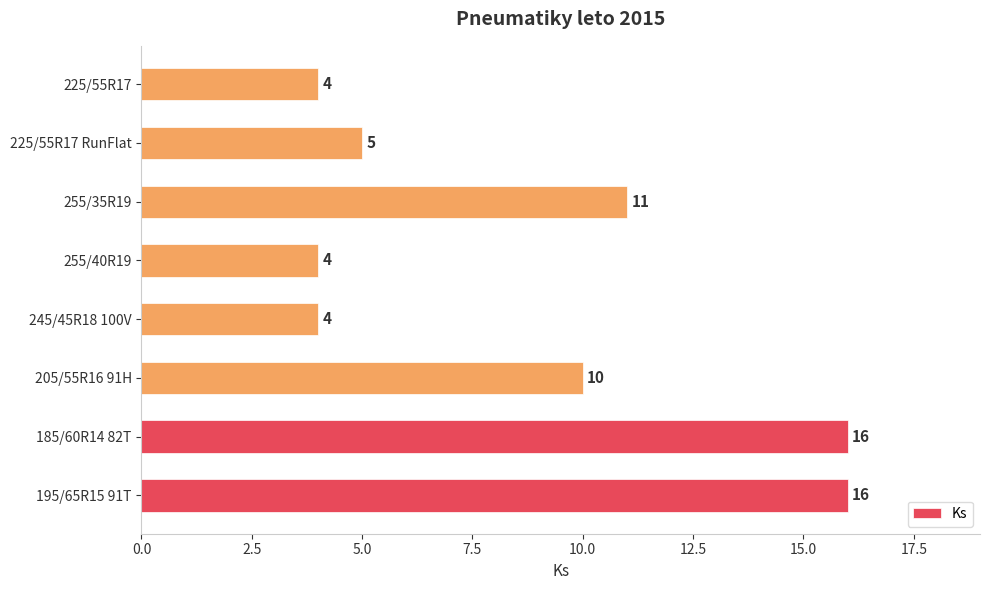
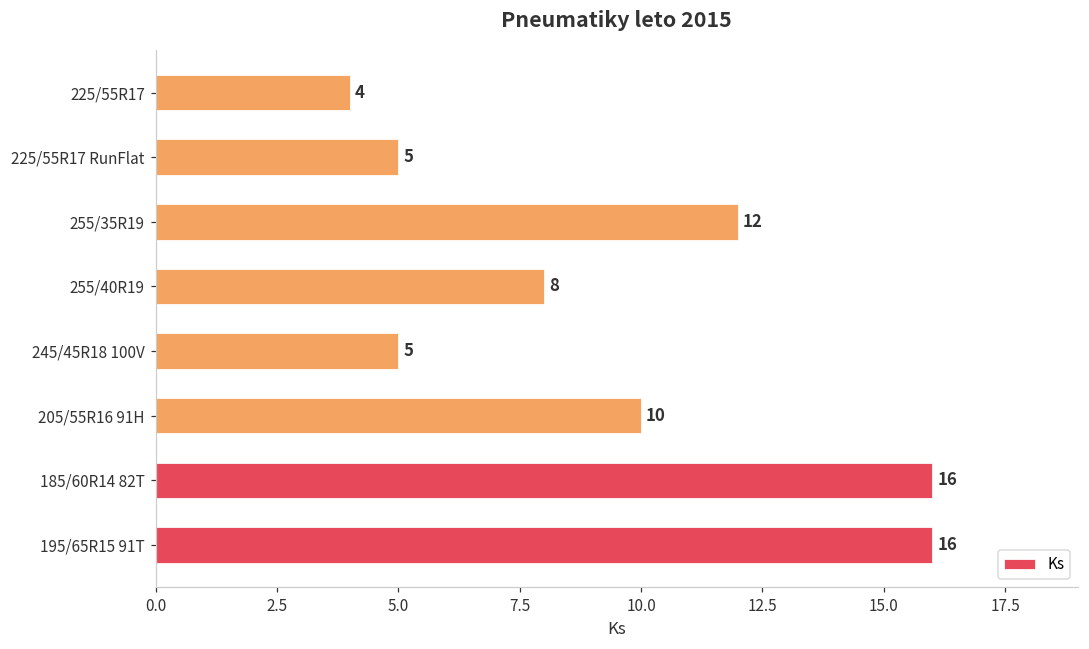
255/35R19: 11 -> 12
255/40R19: 4 -> 8
245/45R18 100V: 4 -> 5
